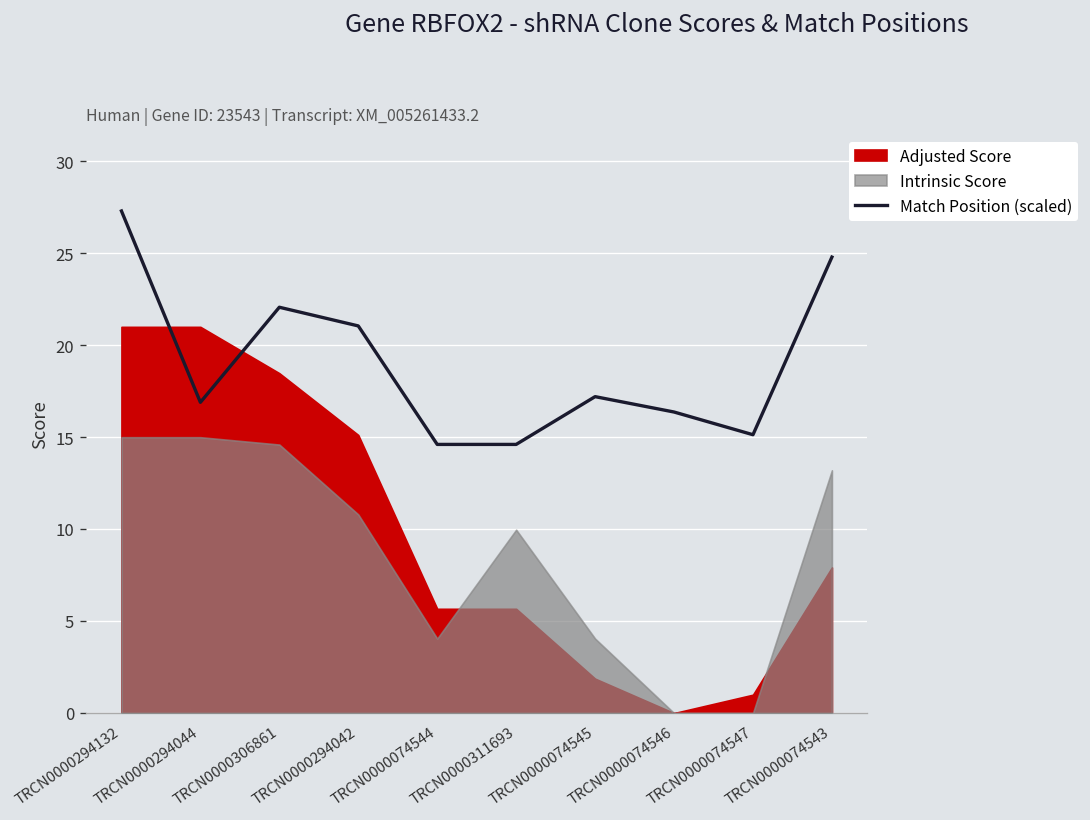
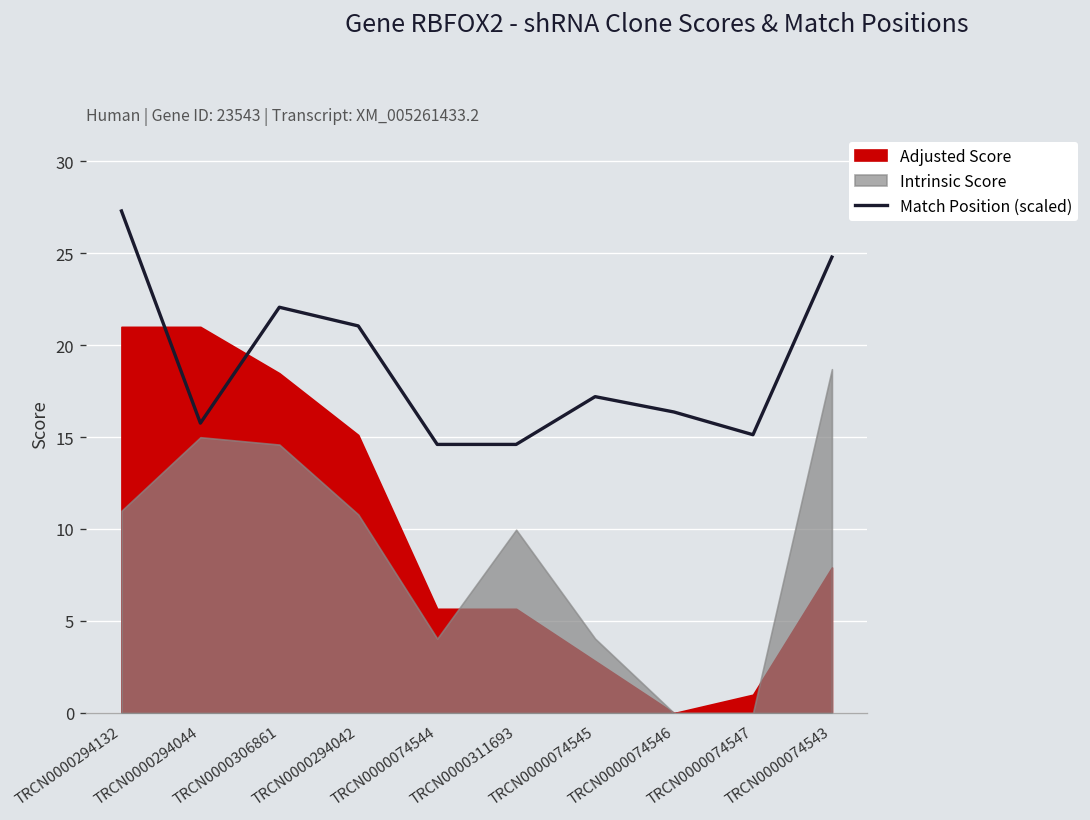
Intrinsic Score, TRCN0000294132: 15 -> 11
Match Position (scaled), TRCN0000294044: 16.9 -> 15.8
Adjusted Score, TRCN0000074545: 1.9 -> 2.8
Intrinsic Score, TRCN0000074543: 13.2 -> 18.7
